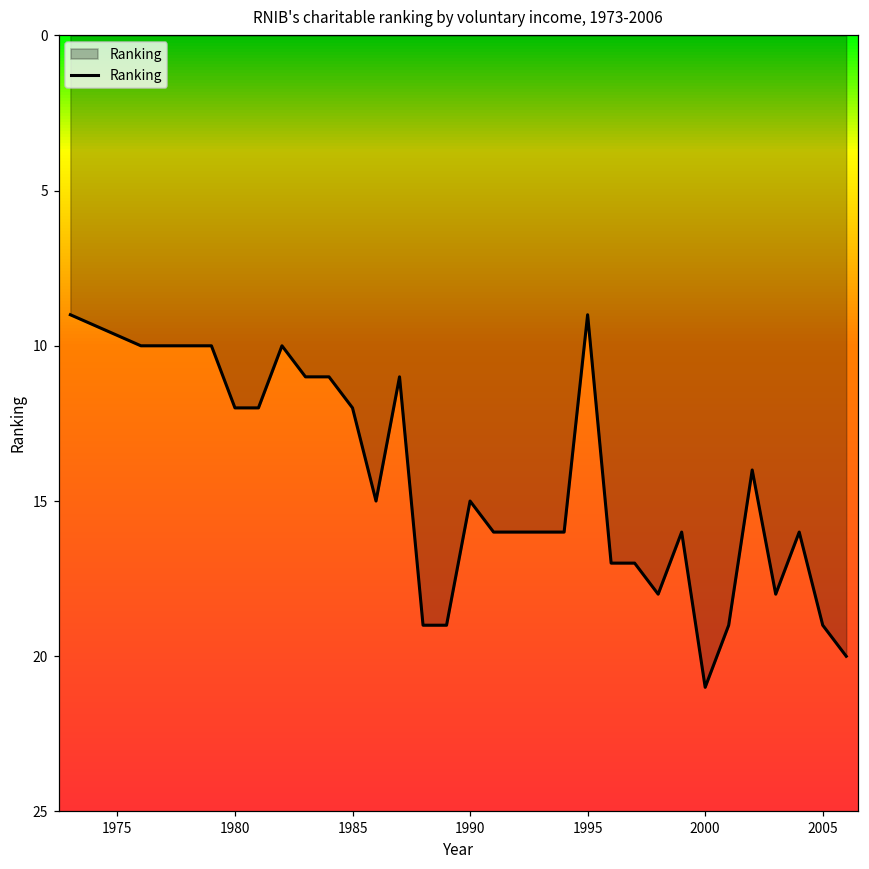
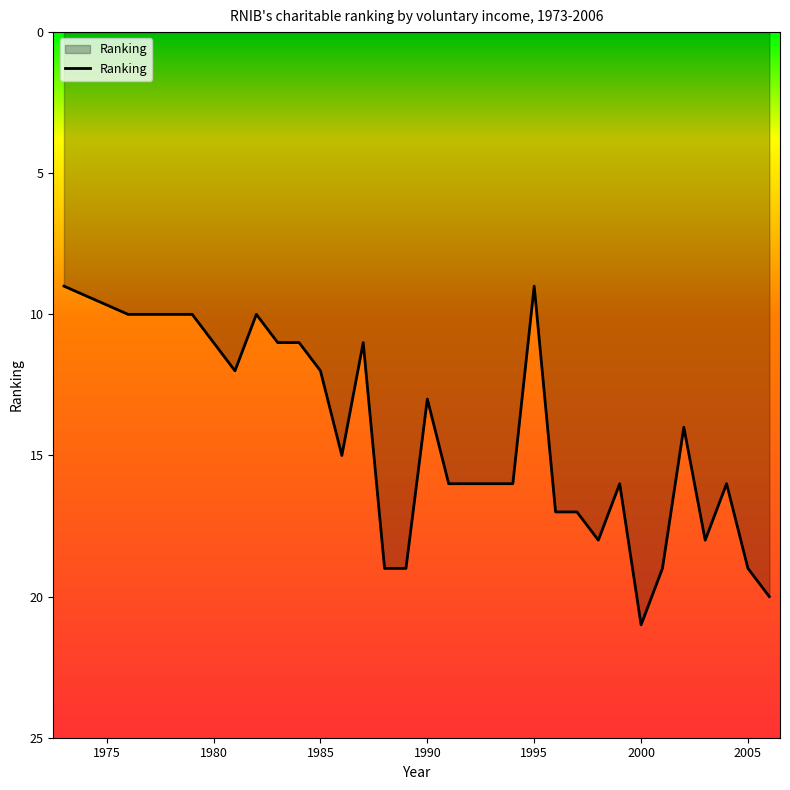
1980: 12 -> 11
1990: 15 -> 13
